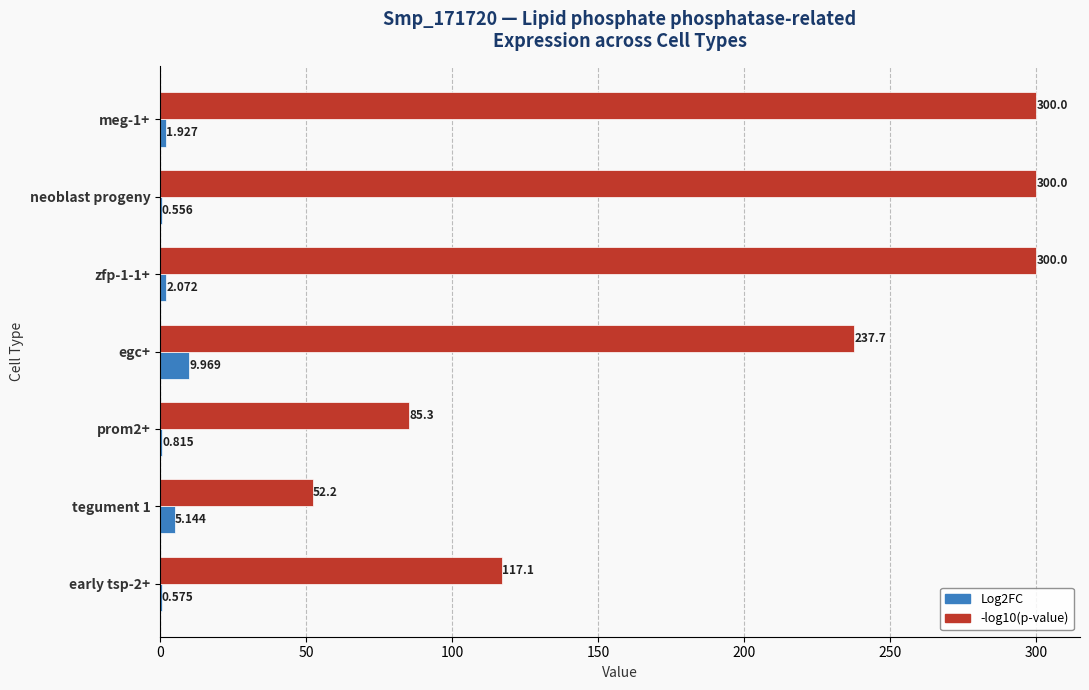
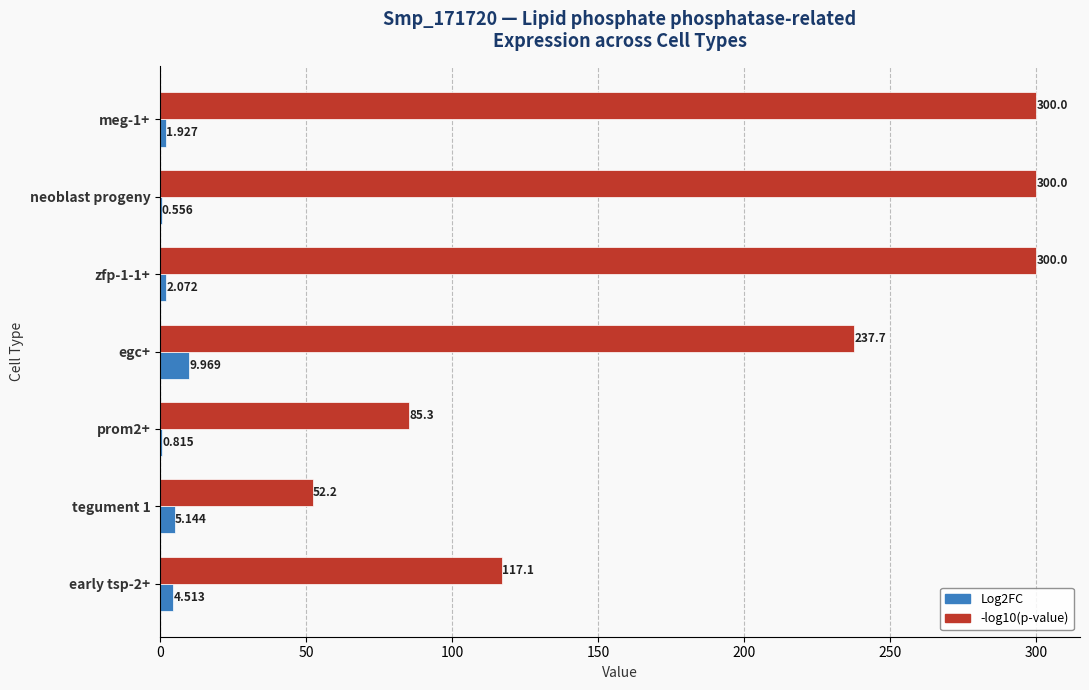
Log2FC, early tsp-2+: 0.575 -> 4.513
